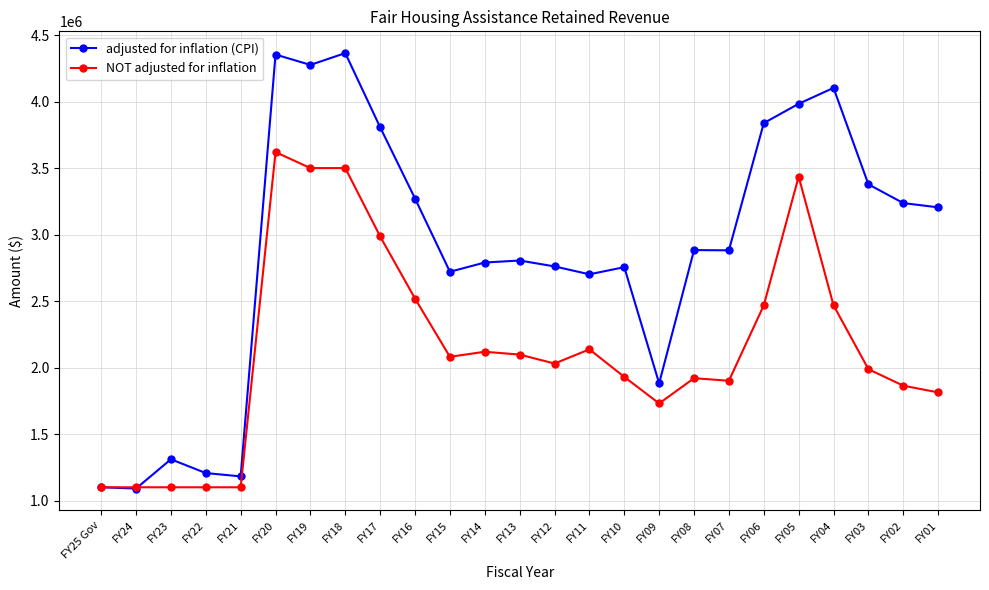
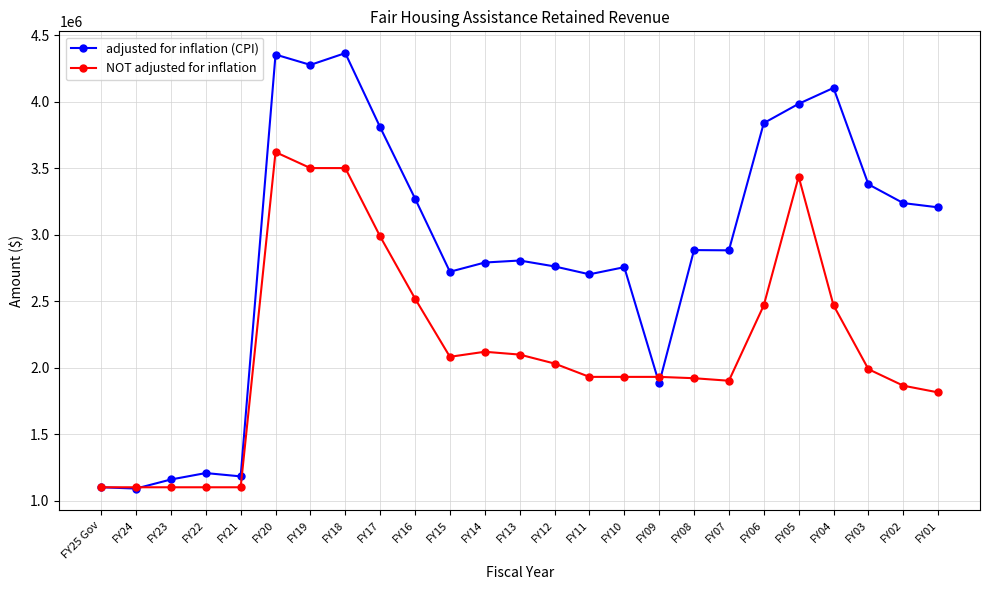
adjusted for inflation (CPI), FY23: 1310000 -> 1160000
NOT adjusted for inflation, FY11: 2140000 -> 1930000
NOT adjusted for inflation, FY09: 1730000 -> 1930000
